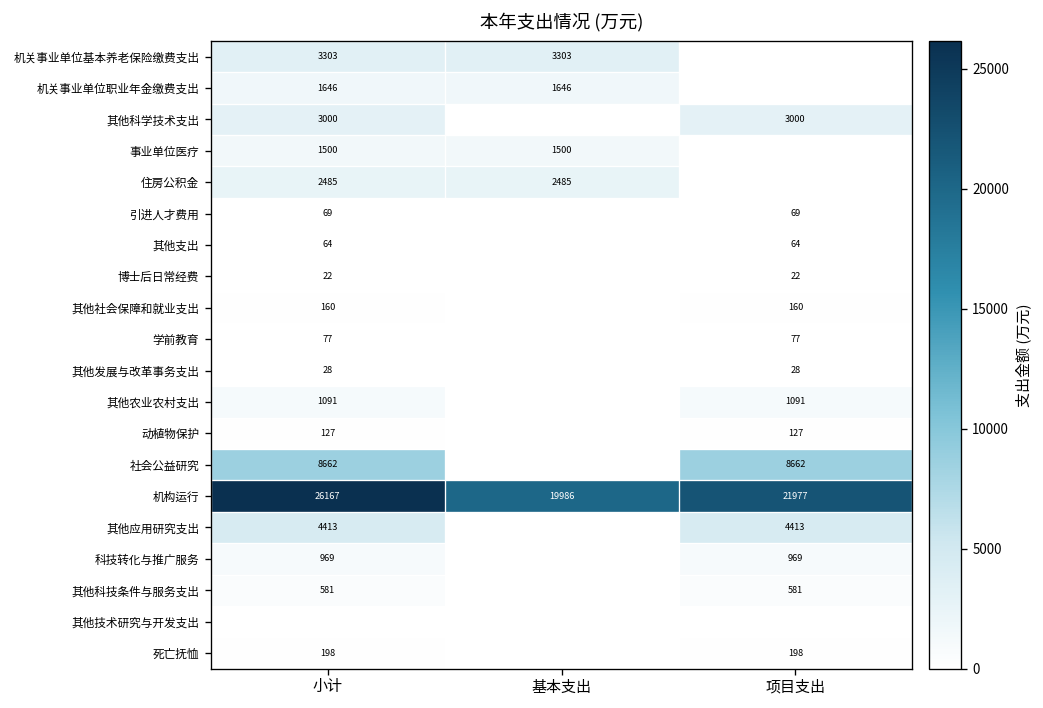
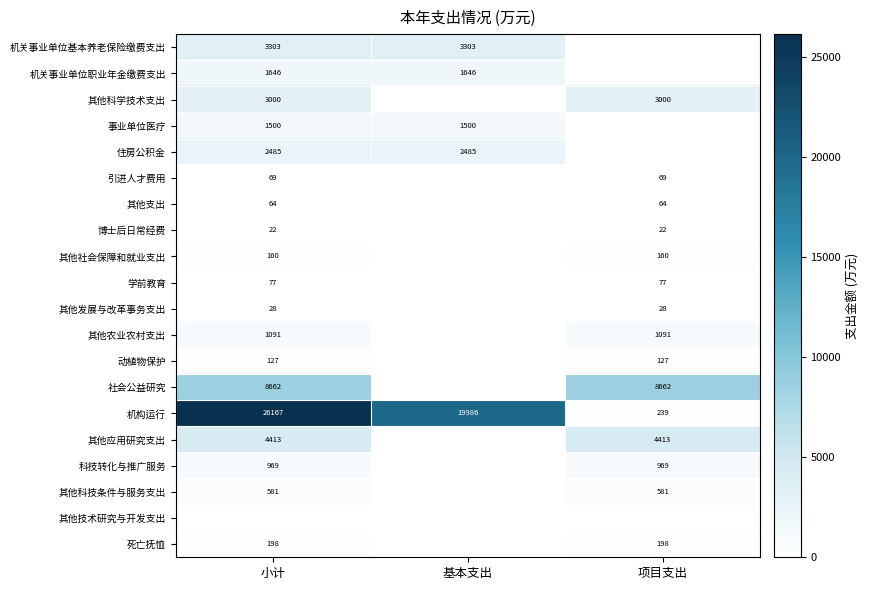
机构运行, 项目支出: 21977 -> 239
